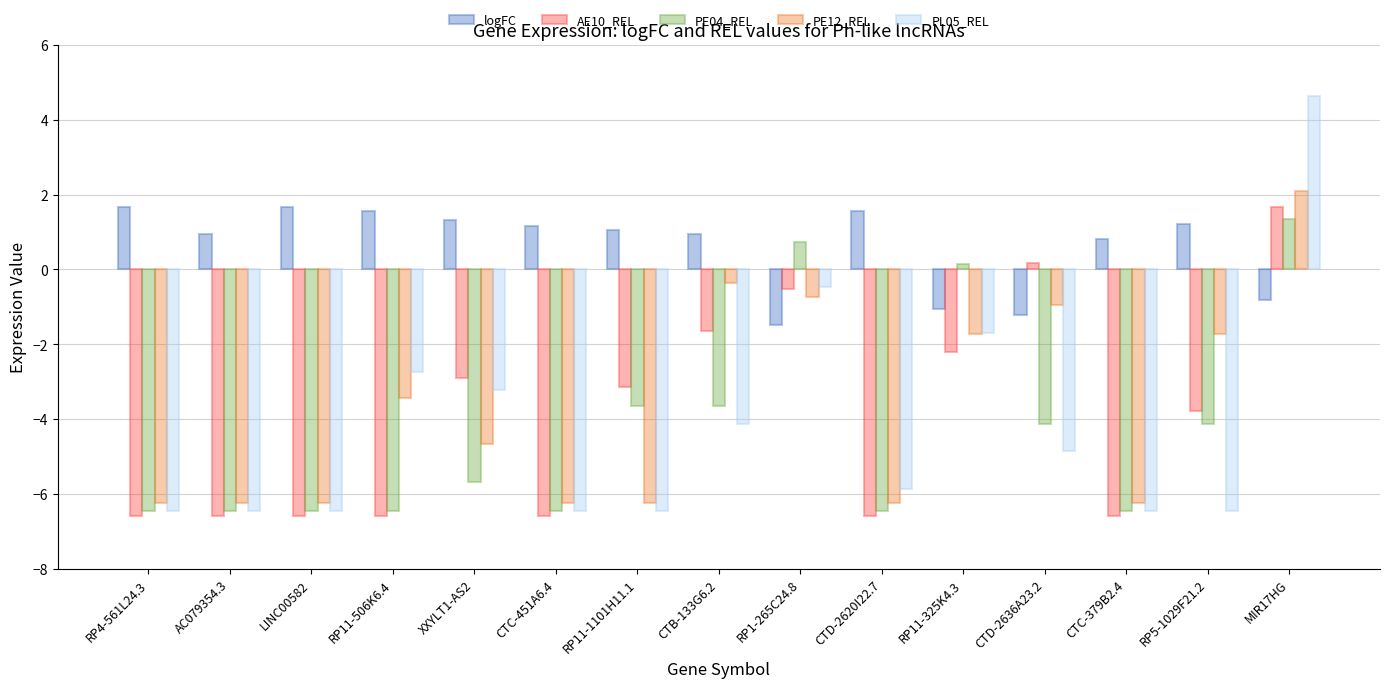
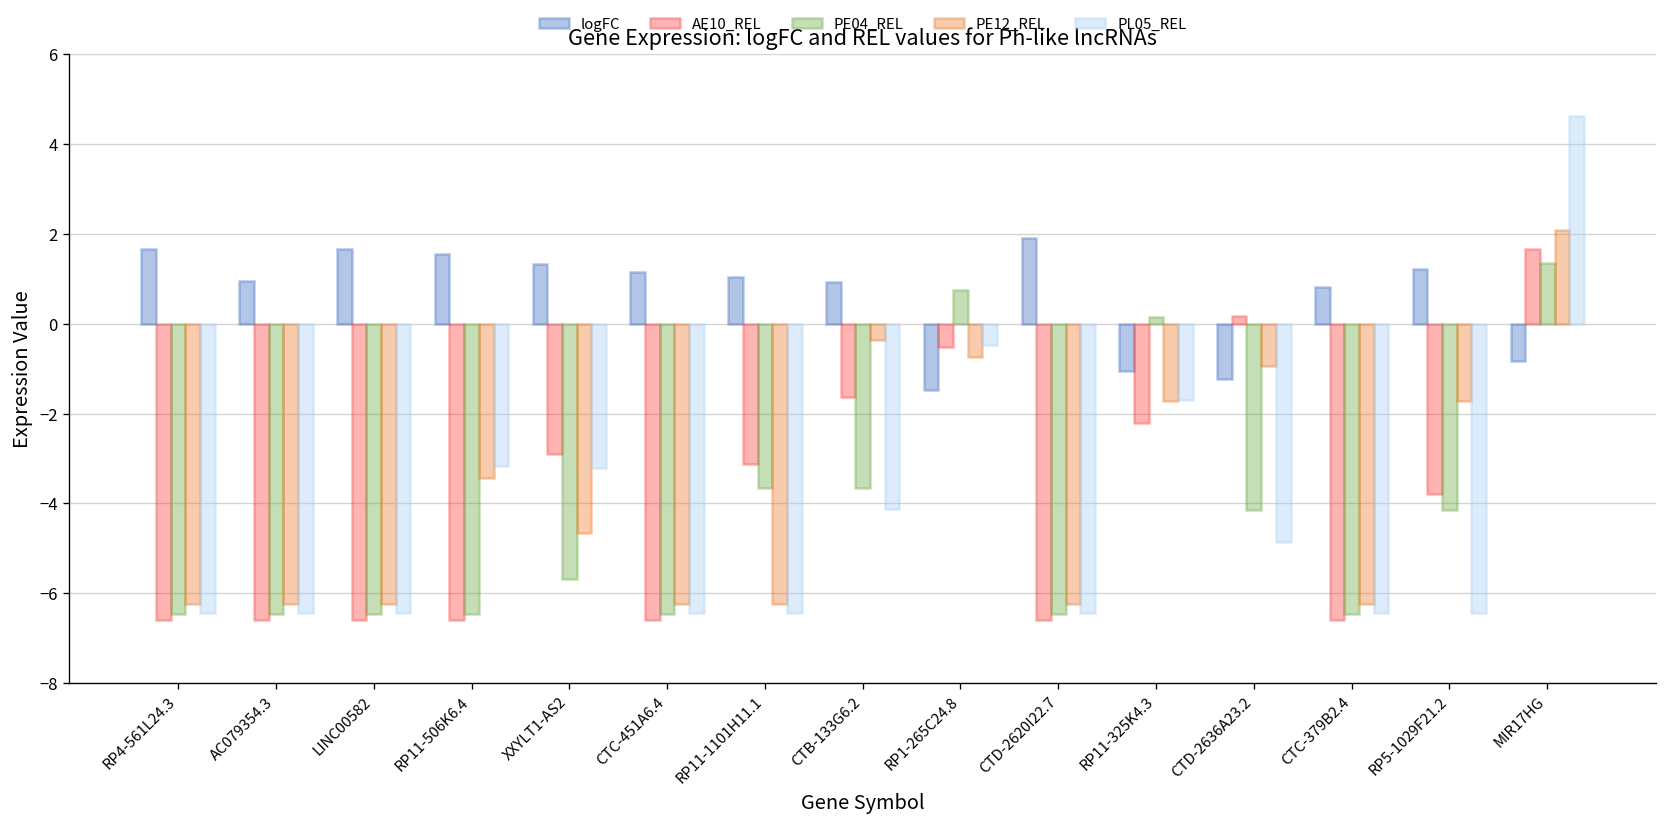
PL05_REL, RP11-506K6.4: -2.7 -> -3.2
logFC, CTD-2620I22.7: 1.6 -> 1.9
PL05_REL, CTD-2620I22.7: -5.9 -> -6.4
